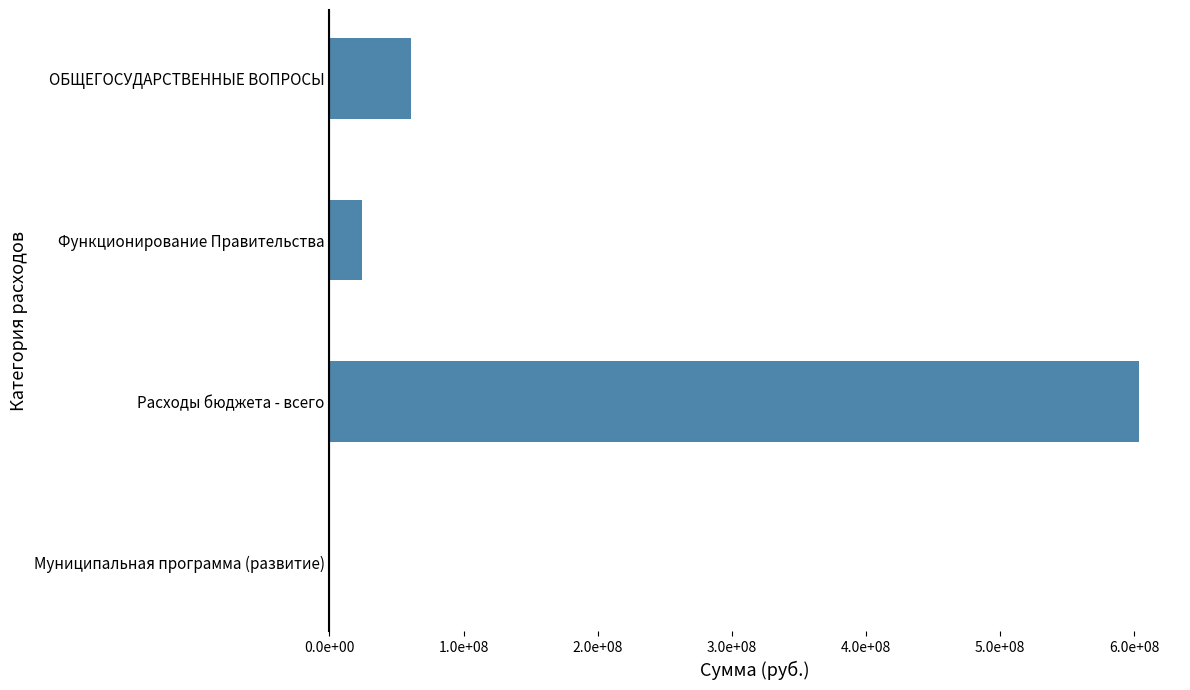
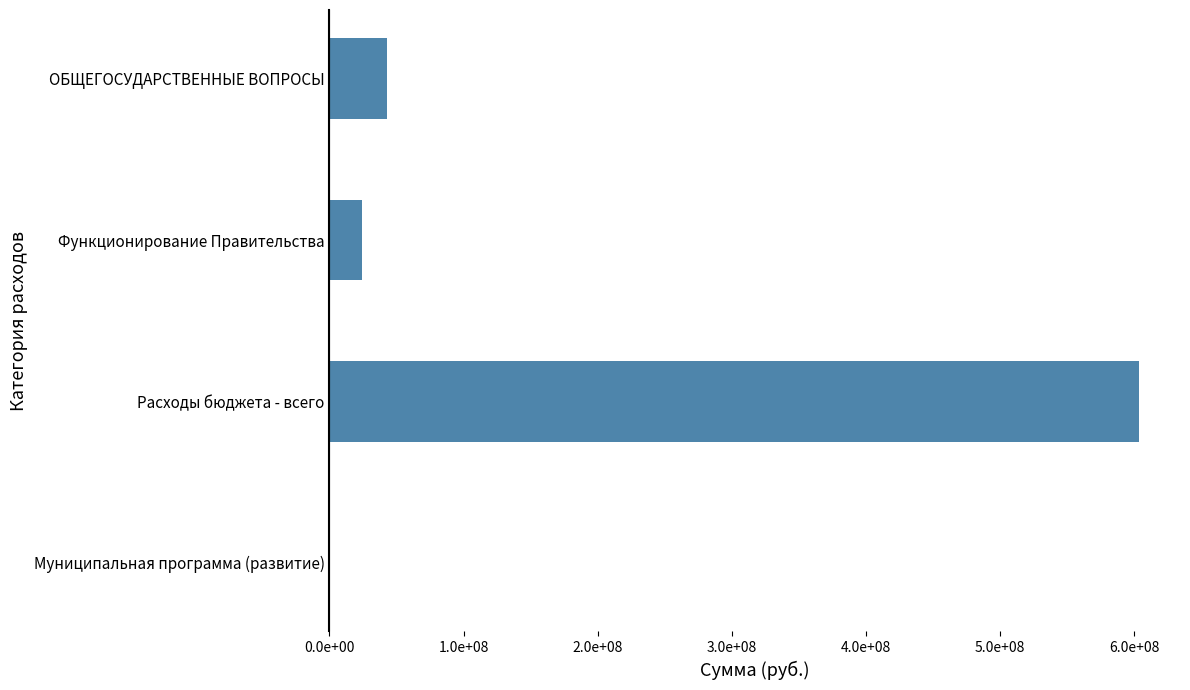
ОБЩЕГОСУДАРСТВЕННЫЕ ВОПРОСЫ: 61000000 -> 43000000
